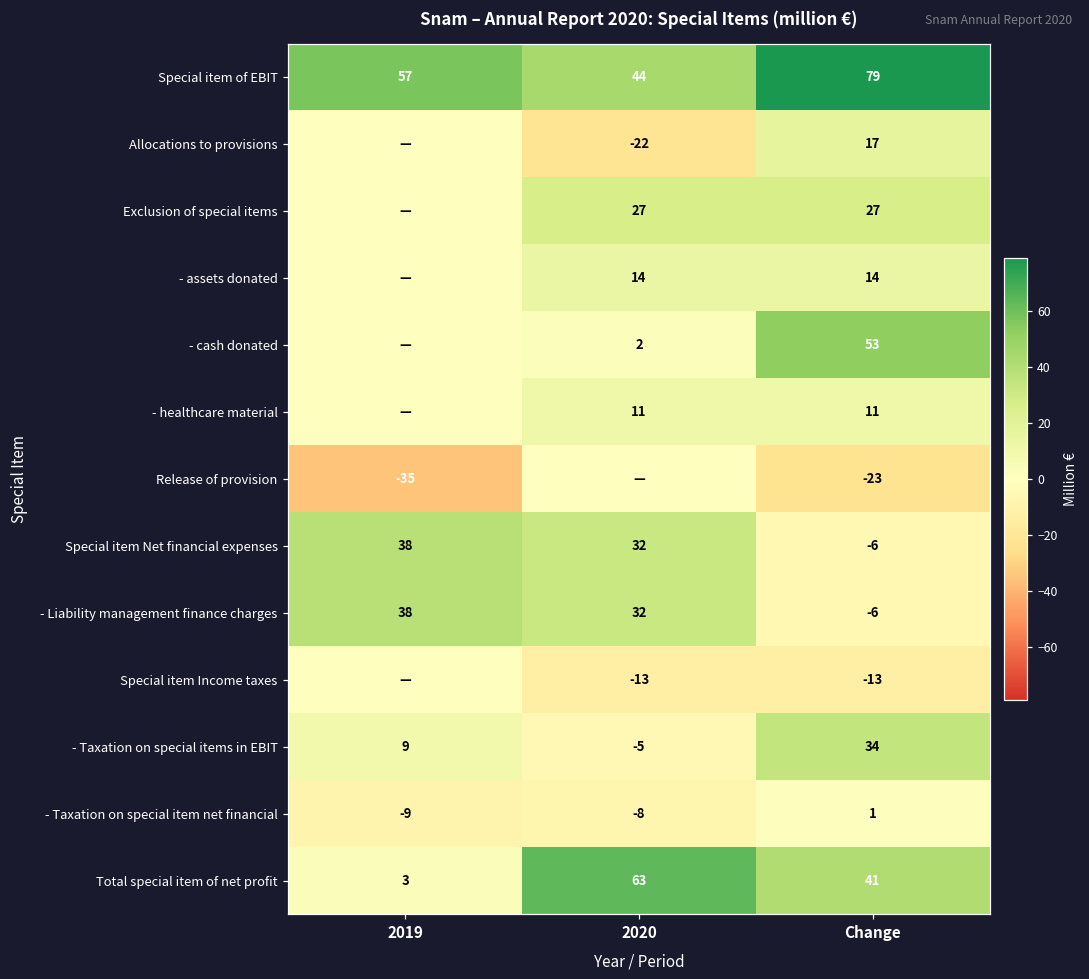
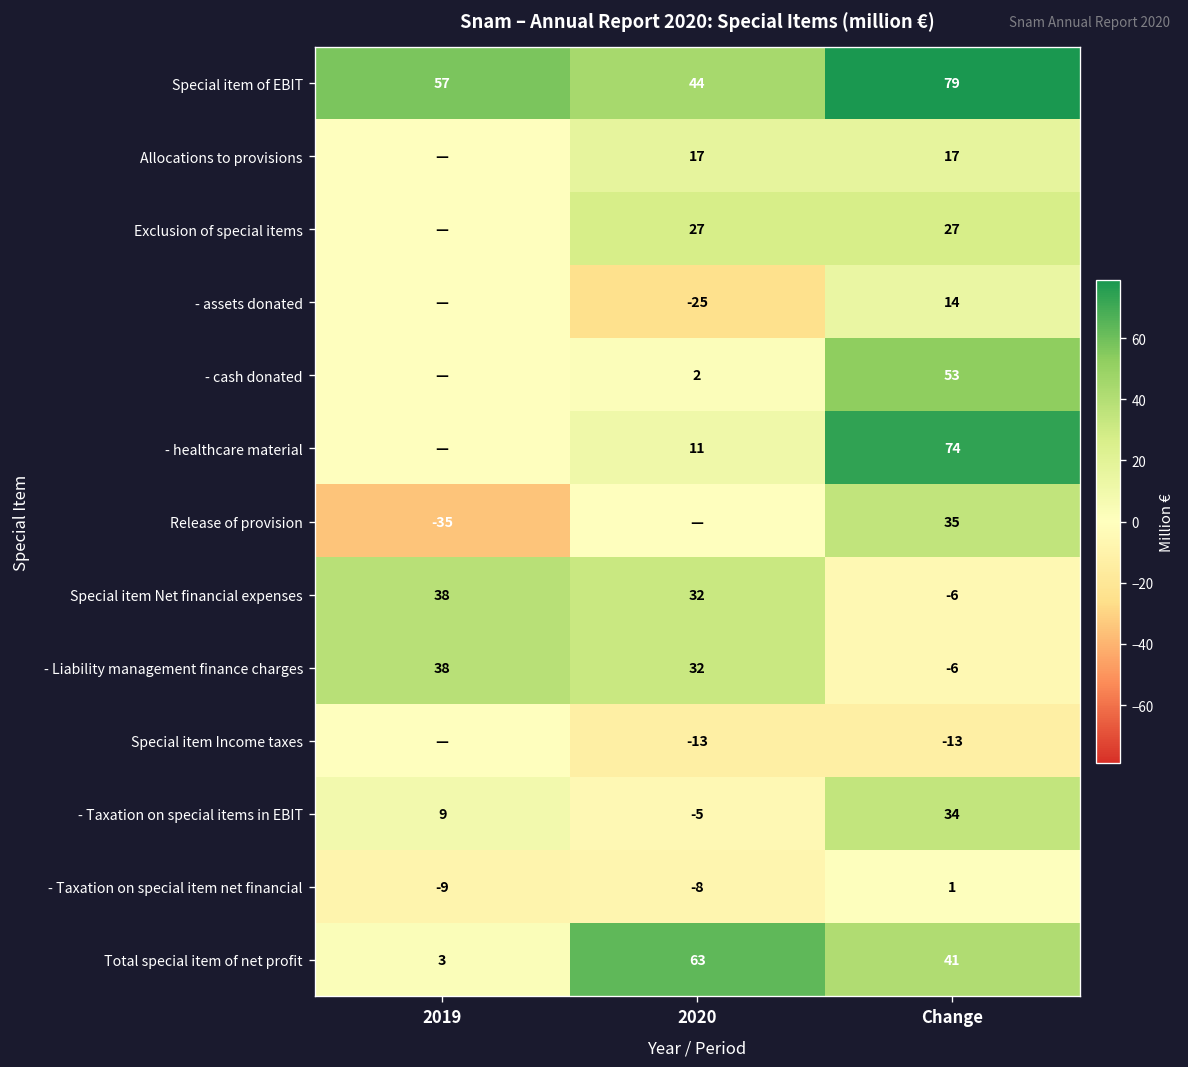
Allocations to provisions, 2020: -22 -> 17
- assets donated, 2020: 14 -> -25
- healthcare material, Change: 11 -> 74
Release of provision, Change: -23 -> 35
